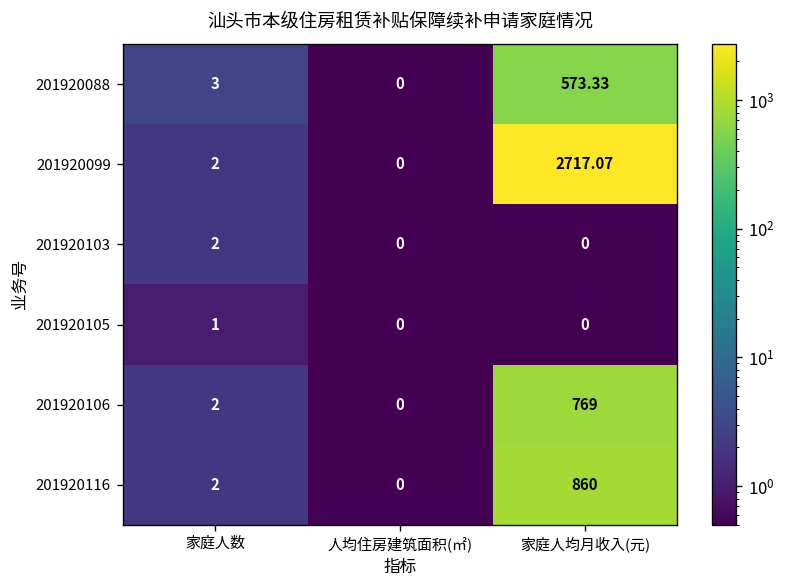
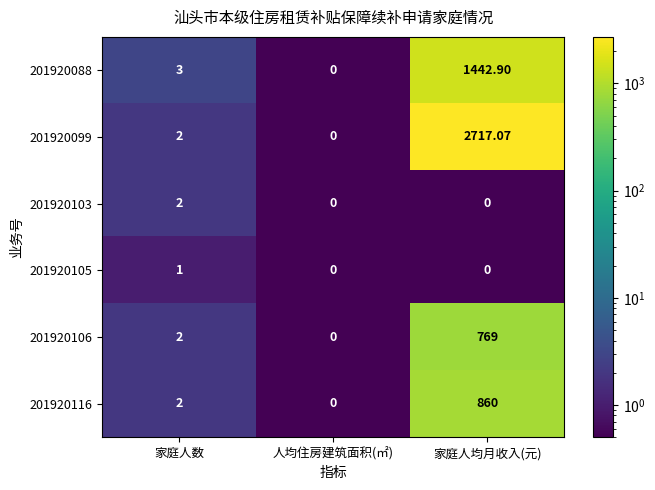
201920088, 家庭人均月收入(元): 573.33 -> 1442.90
